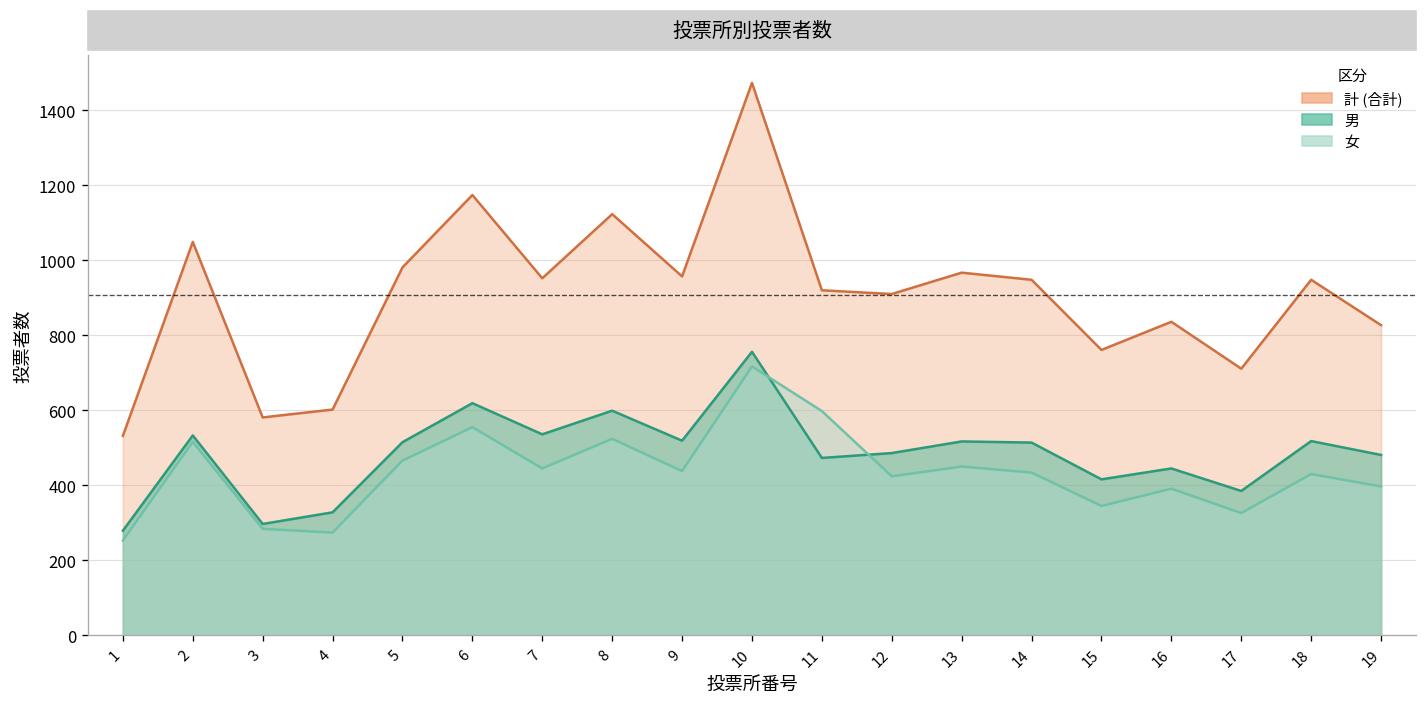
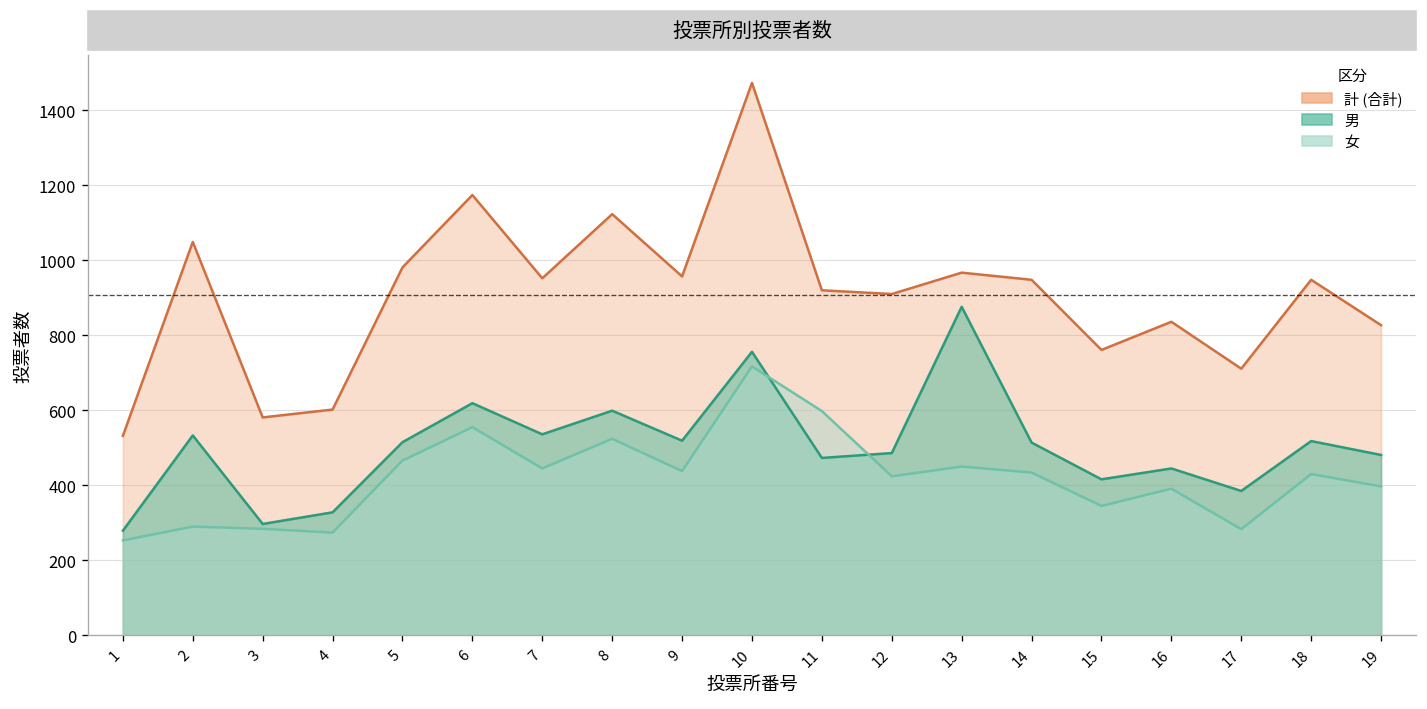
女, 2: 520 -> 290
男, 13: 520 -> 880
女, 17: 330 -> 280
